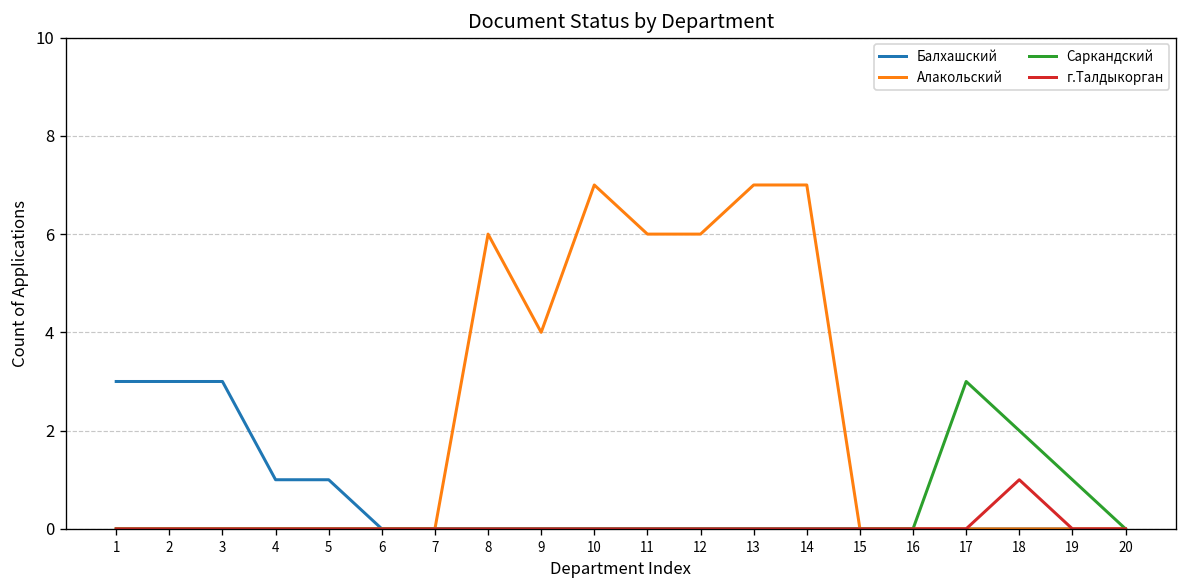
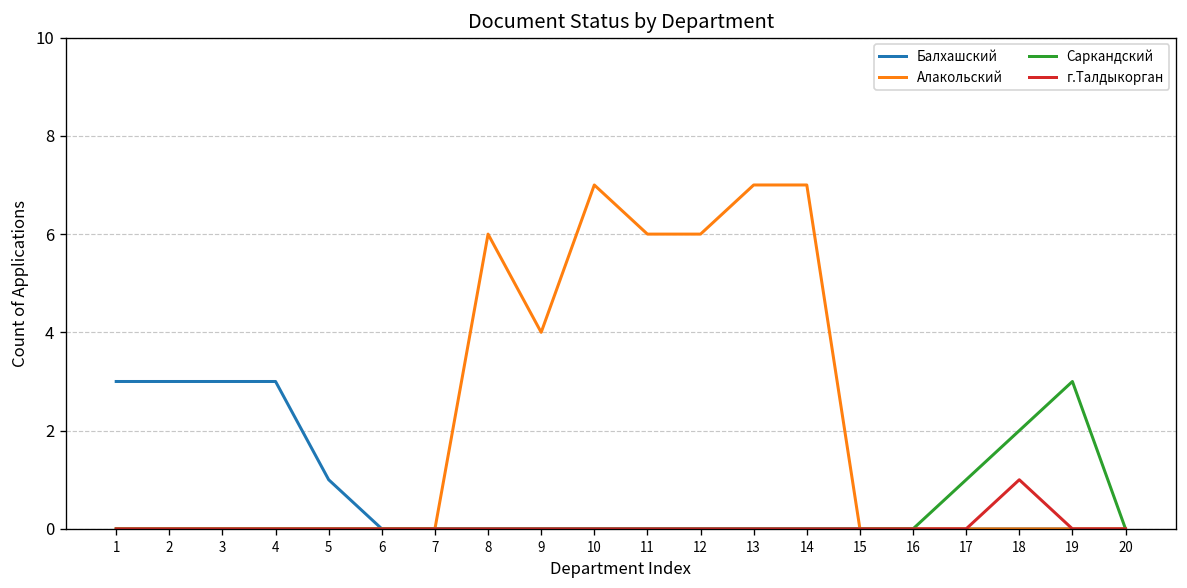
Балхашский, 4: 1 -> 3
Саркандский, 17: 3 -> 1
Саркандский, 19: 1 -> 3
